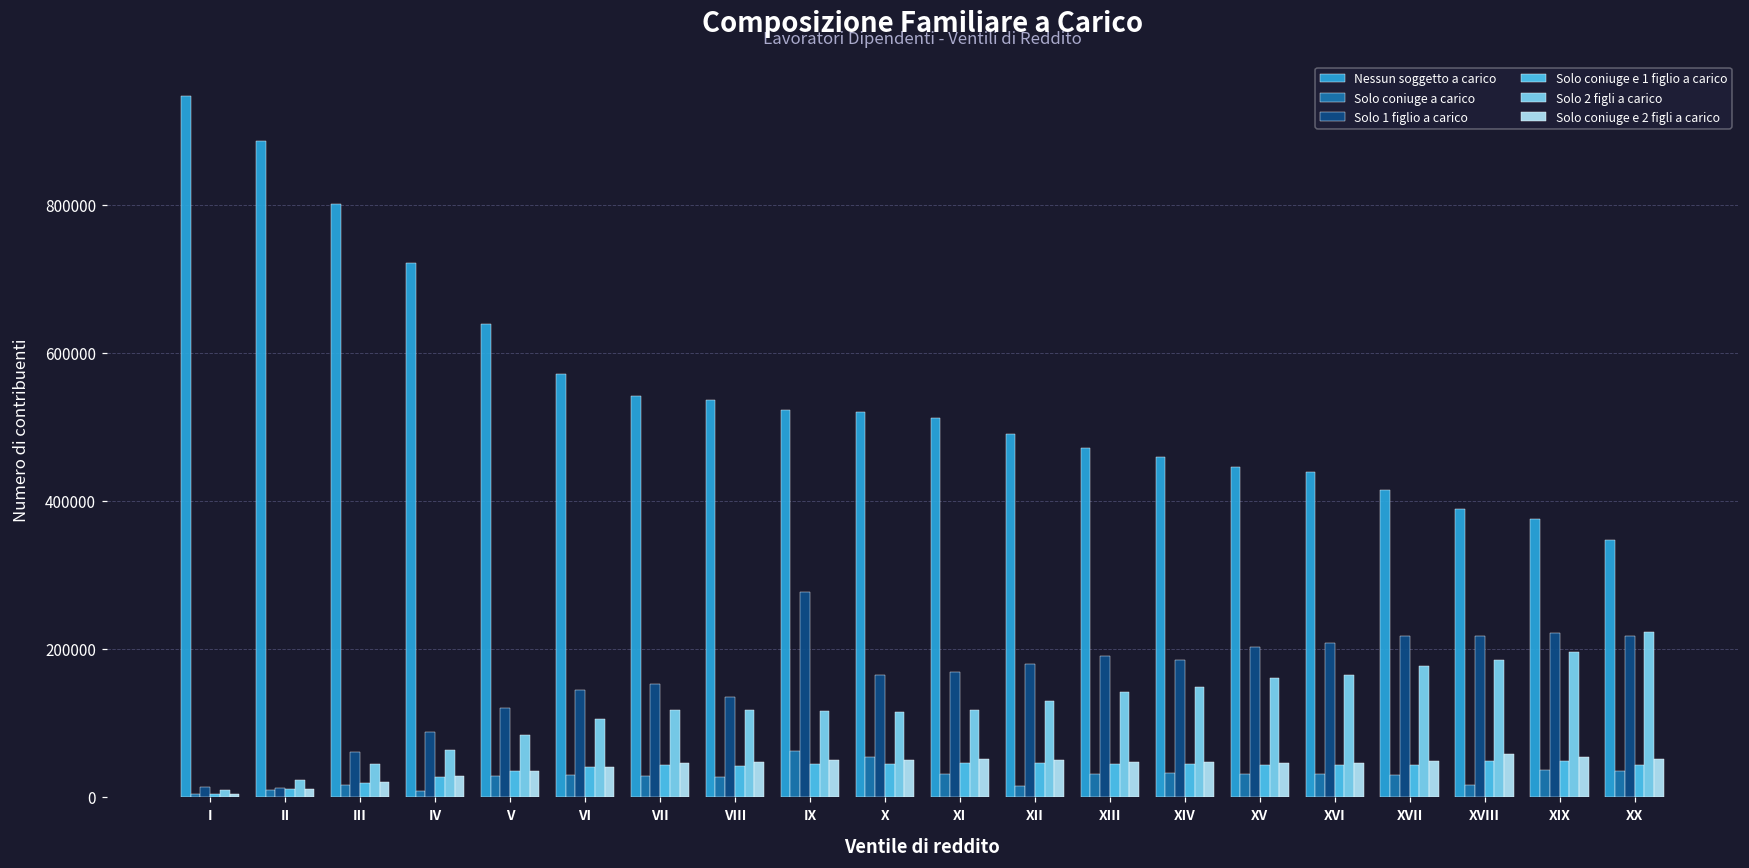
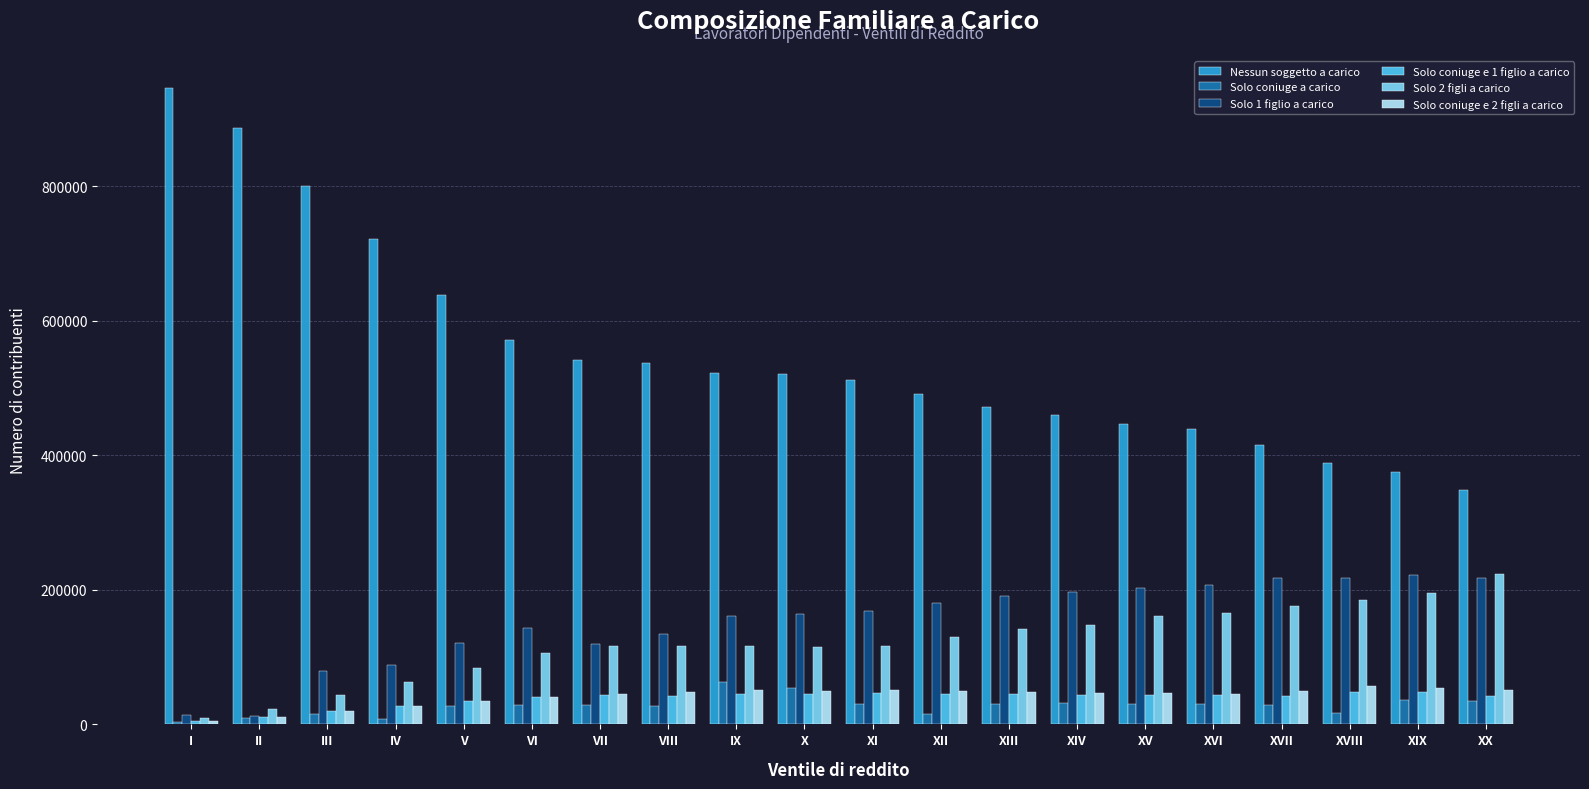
Solo 1 figlio a carico, III: 60000 -> 80000
Solo 1 figlio a carico, VII: 150000 -> 120000
Solo 1 figlio a carico, IX: 280000 -> 160000
Solo 1 figlio a carico, XIV: 180000 -> 200000
